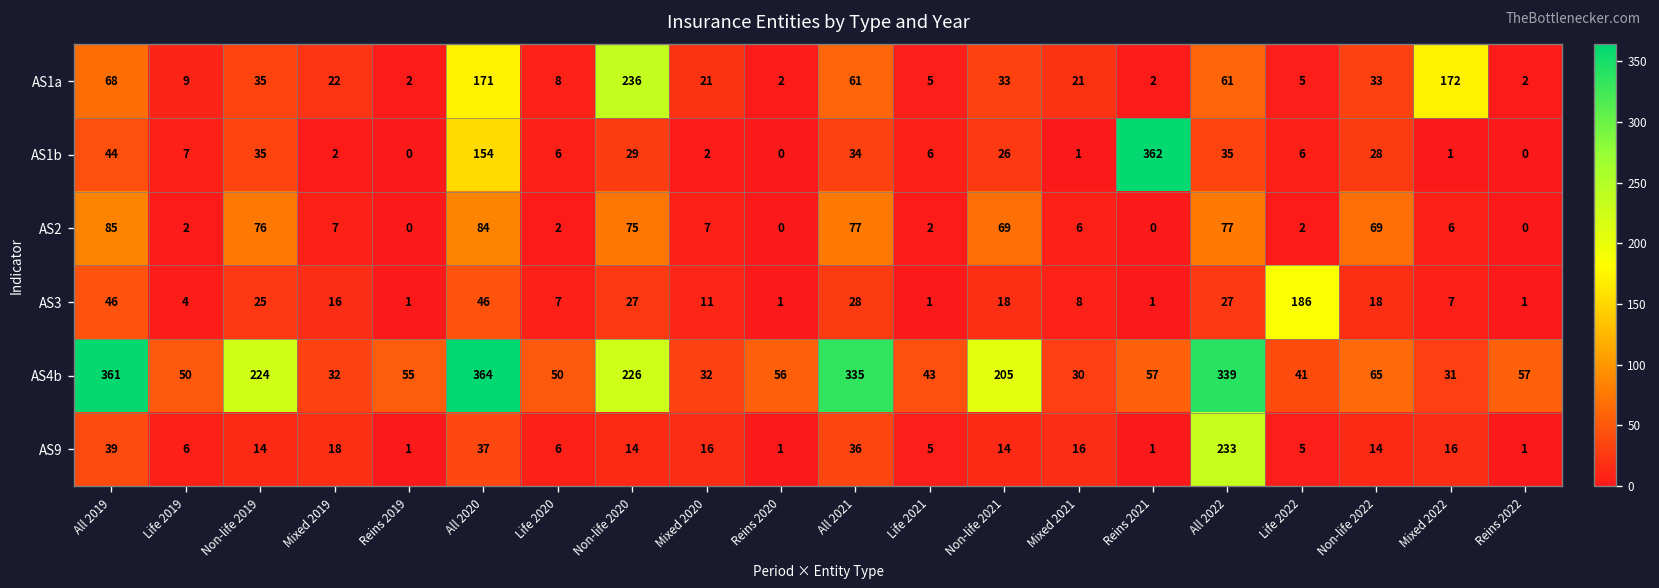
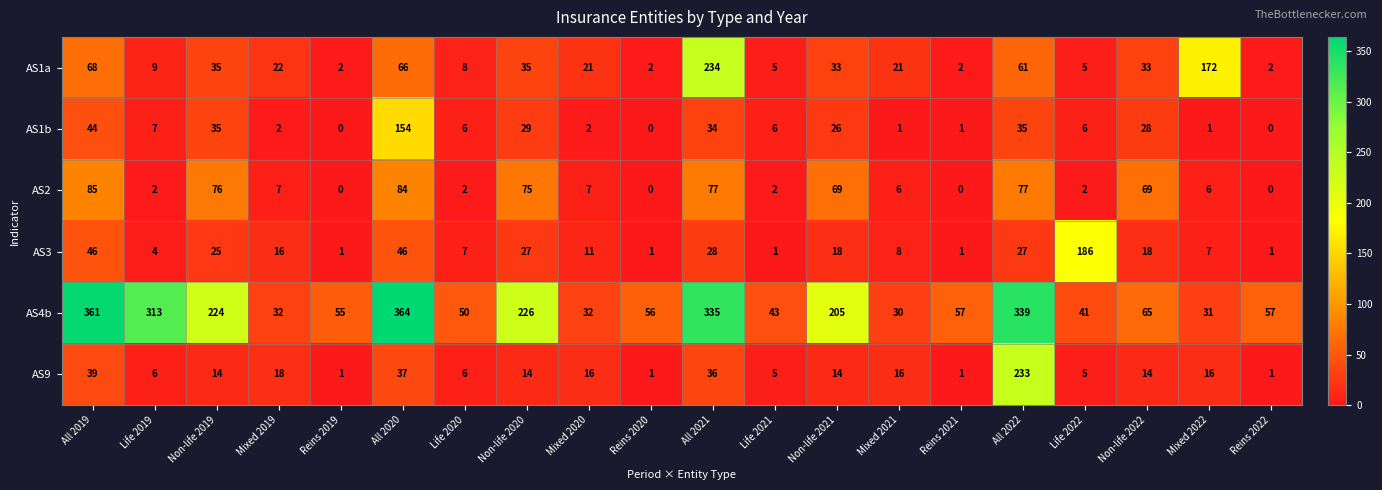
AS1a, All 2020: 171 -> 66
AS1a, Non-life 2020: 236 -> 35
AS1a, All 2021: 61 -> 234
AS1b, Reins 2021: 362 -> 1
AS4b, Life 2019: 50 -> 313
